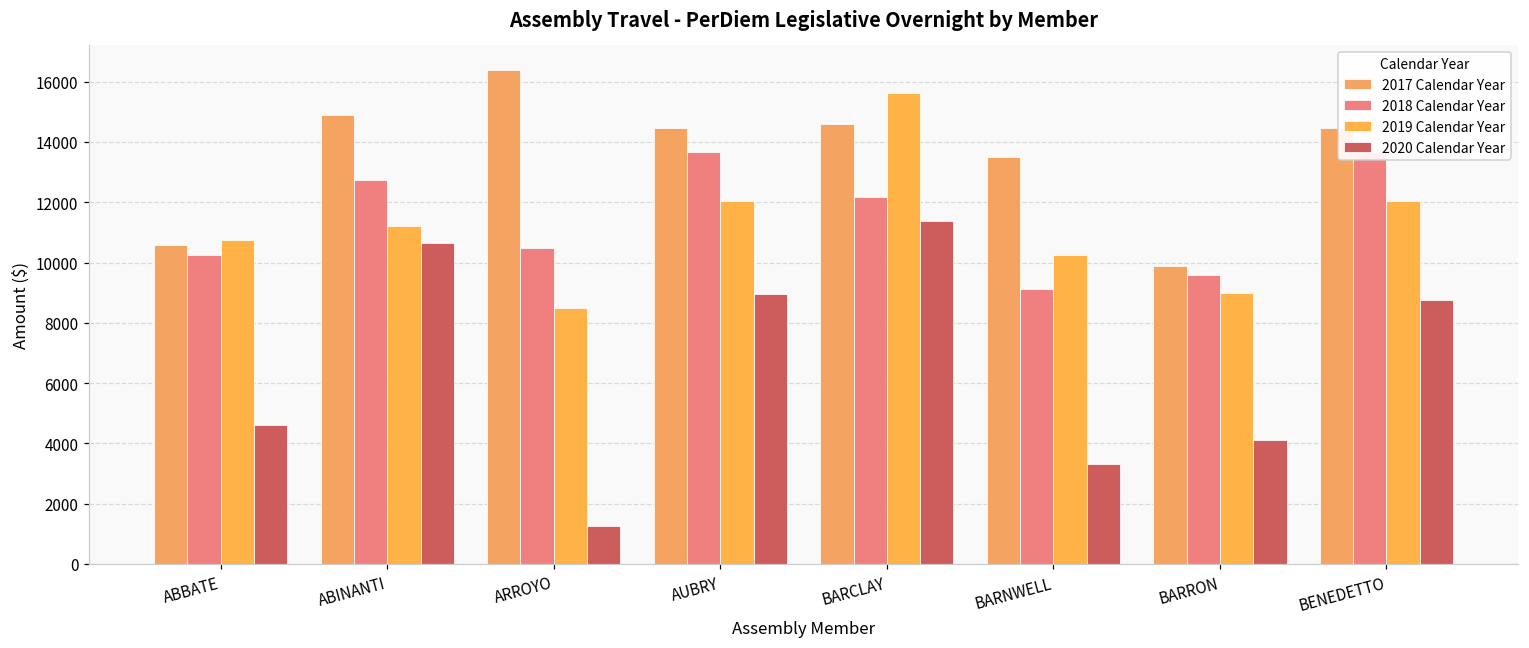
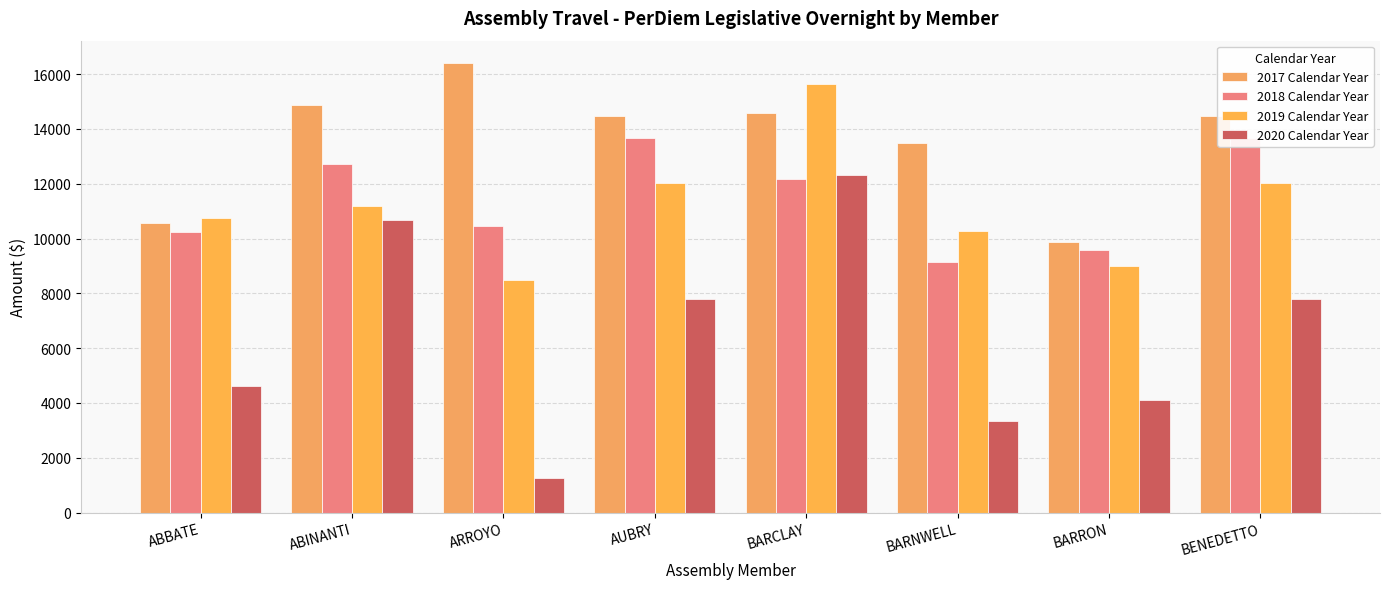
2020 Calendar Year, AUBRY: 9000 -> 7800
2020 Calendar Year, BARCLAY: 11400 -> 12300
2020 Calendar Year, BENEDETTO: 8800 -> 7800
